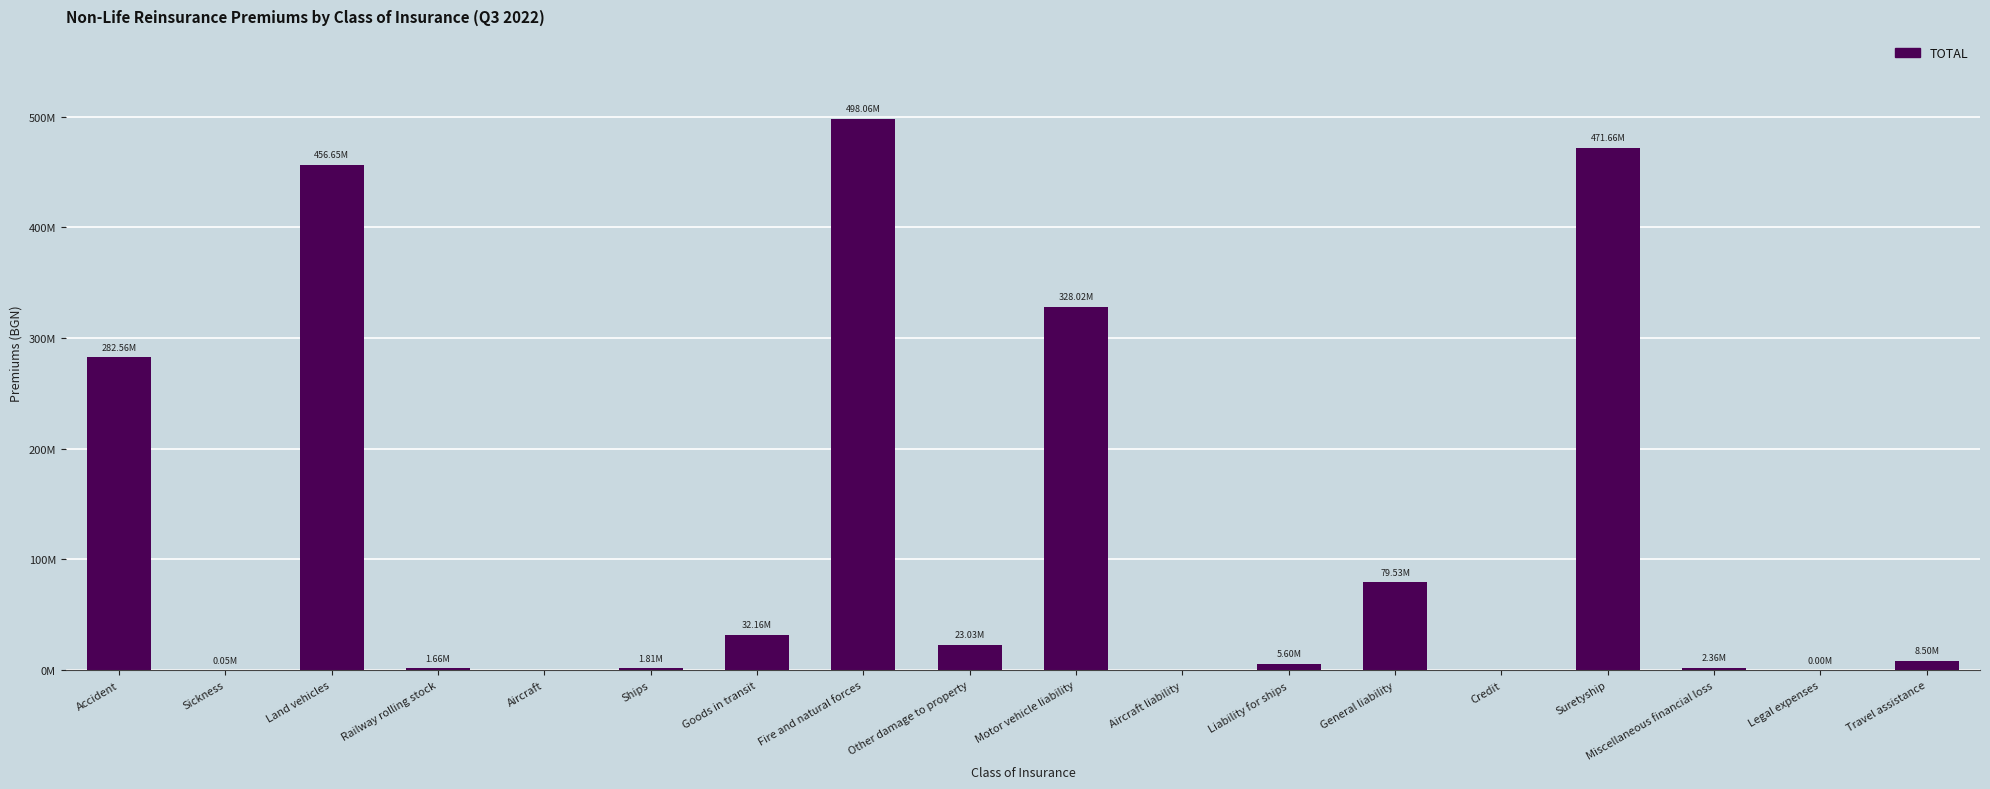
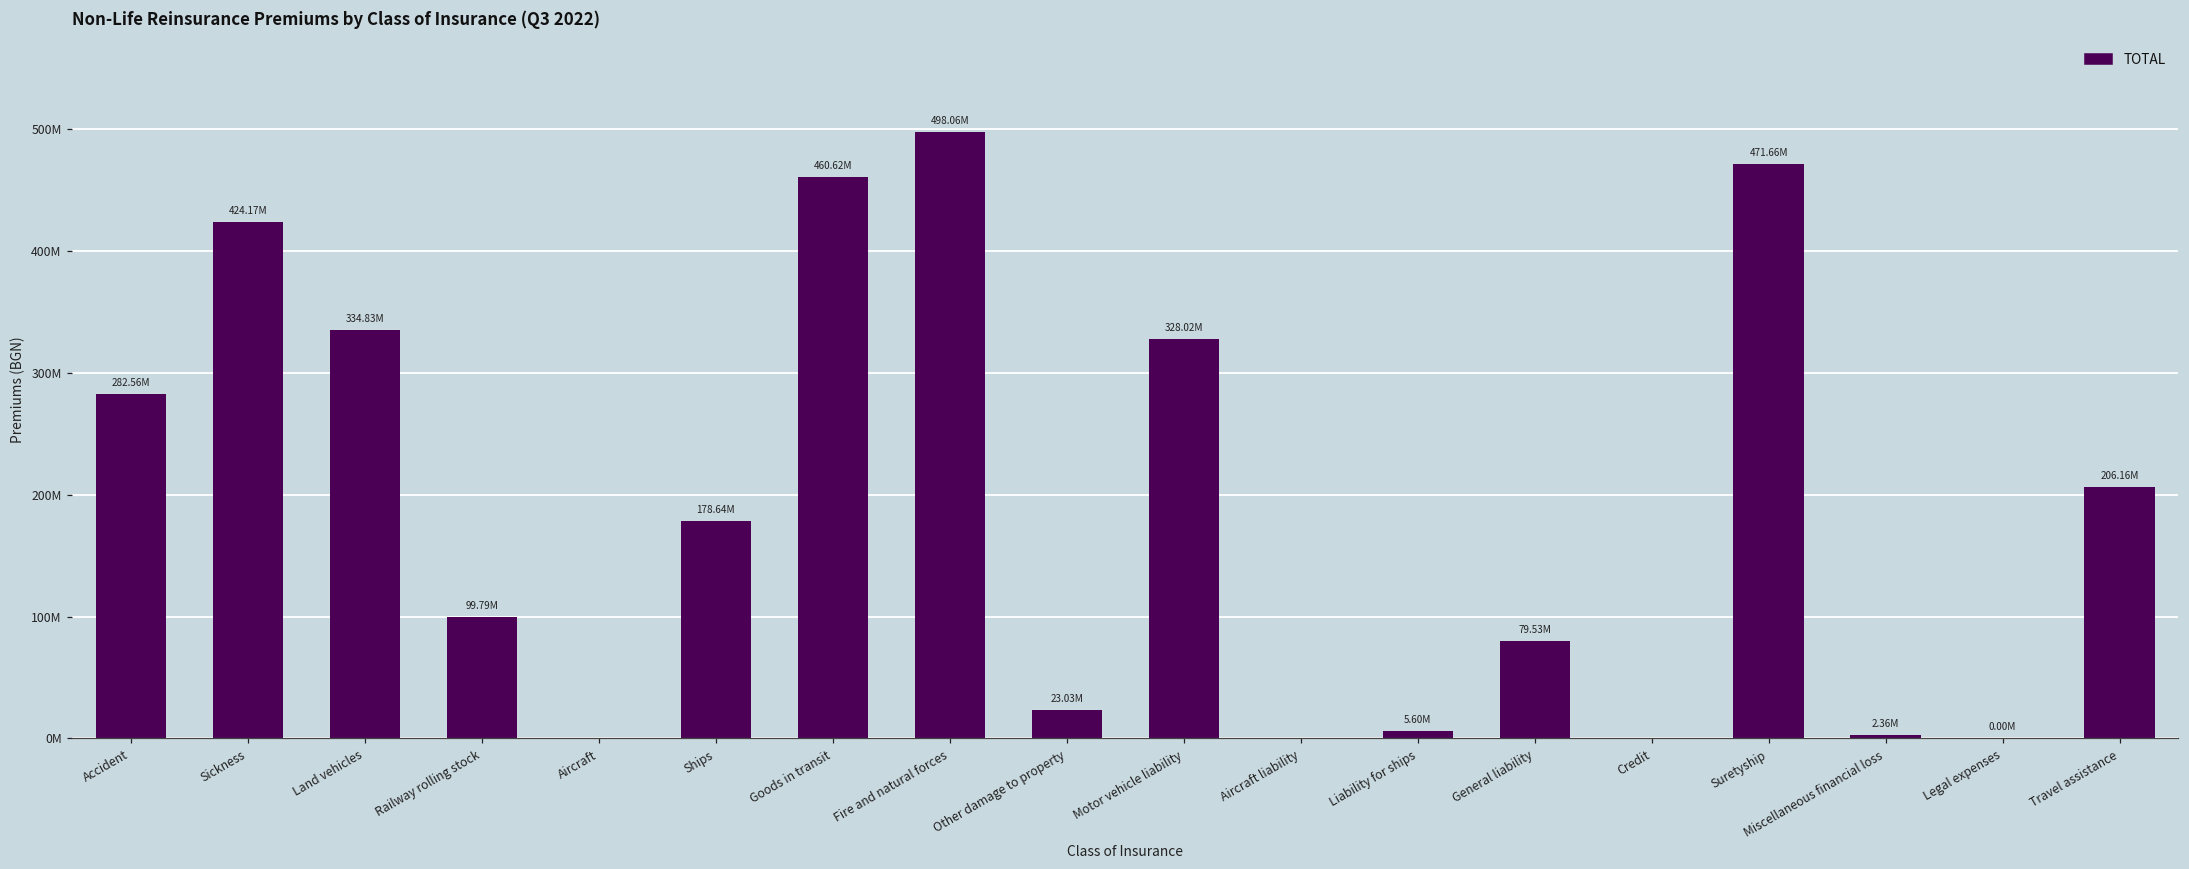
Sickness: 0.05M -> 424.17M
Land vehicles: 456.65M -> 334.83M
Railway rolling stock: 1.66M -> 99.79M
Ships: 1.81M -> 178.64M
Goods in transit: 32.16M -> 460.62M
Travel assistance: 8.50M -> 206.16M
